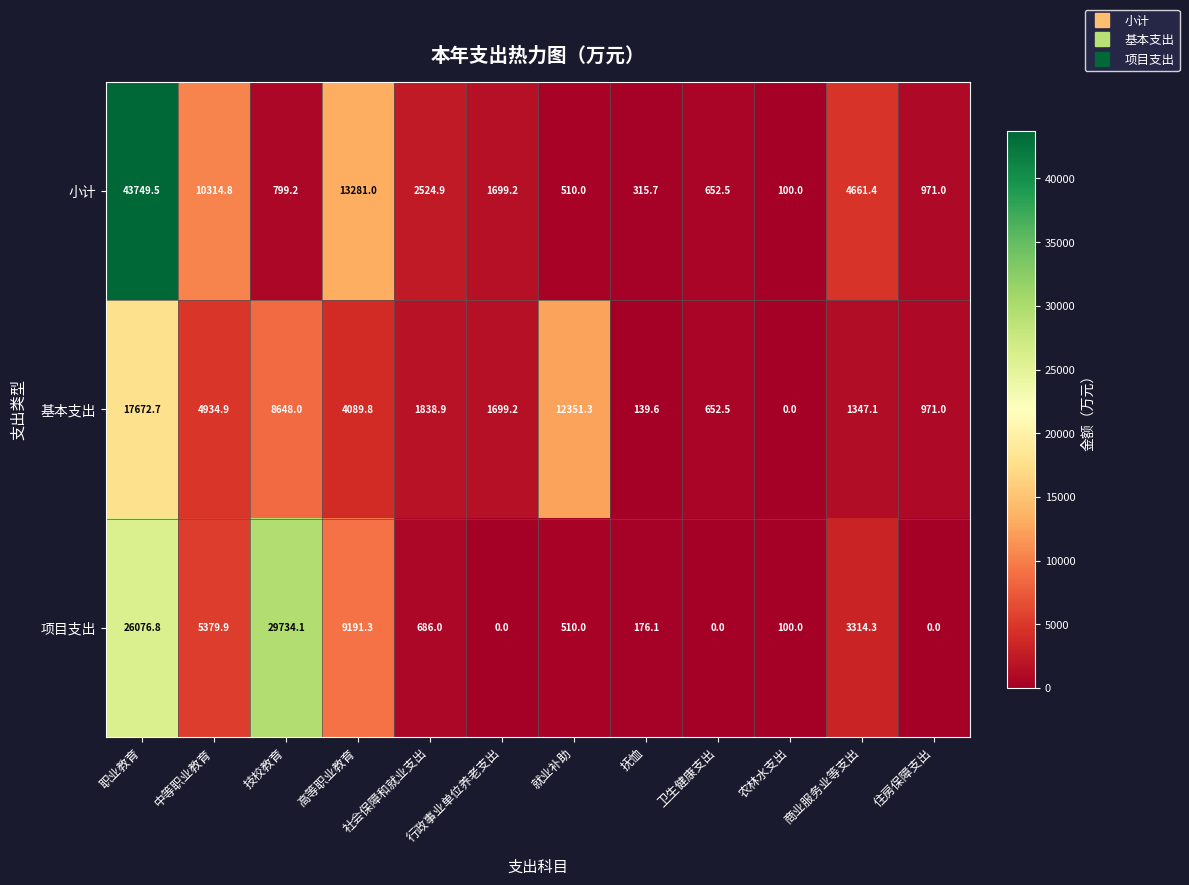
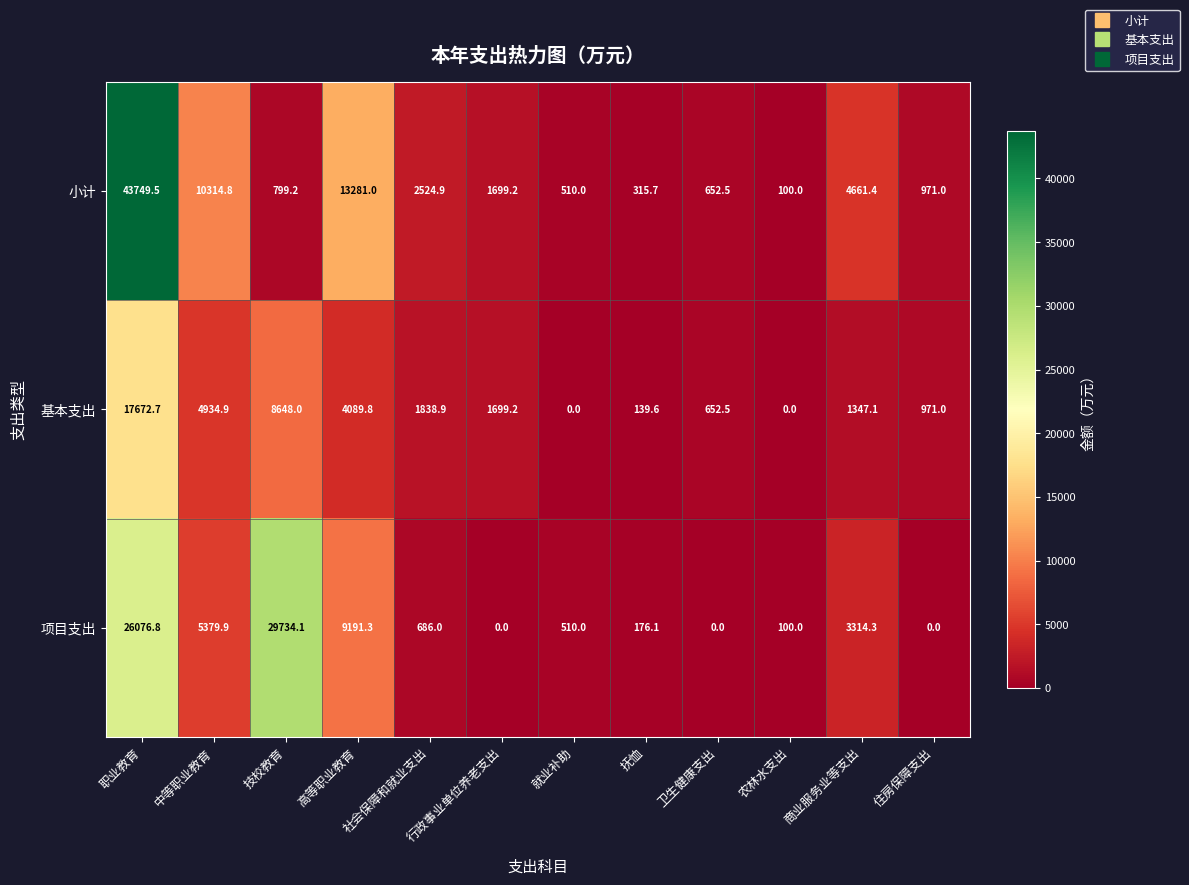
基本支出, 就业补助: 12351.3 -> 0.0
